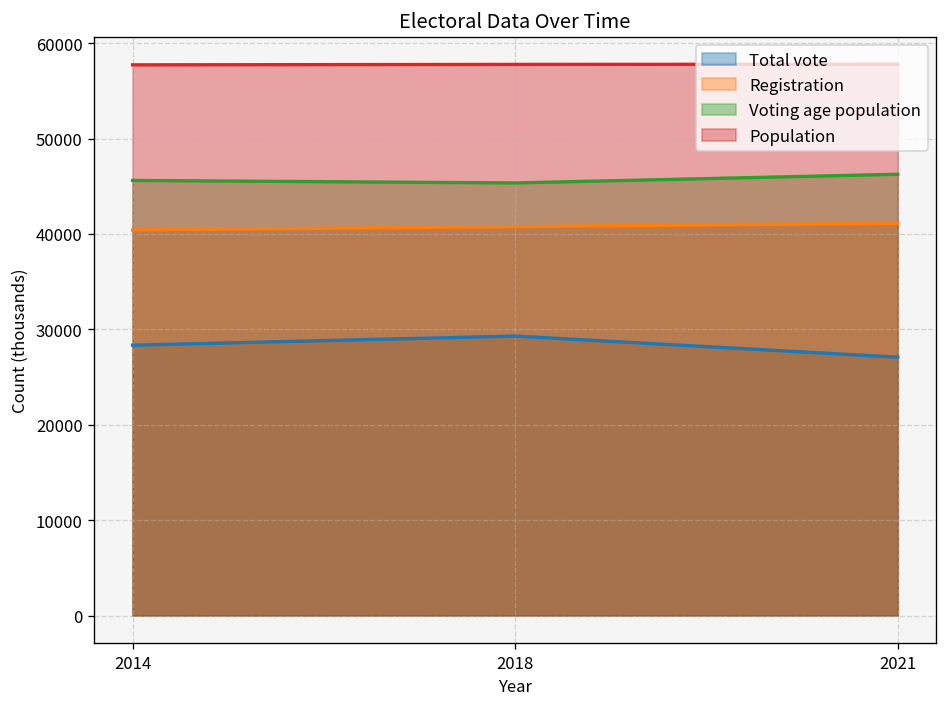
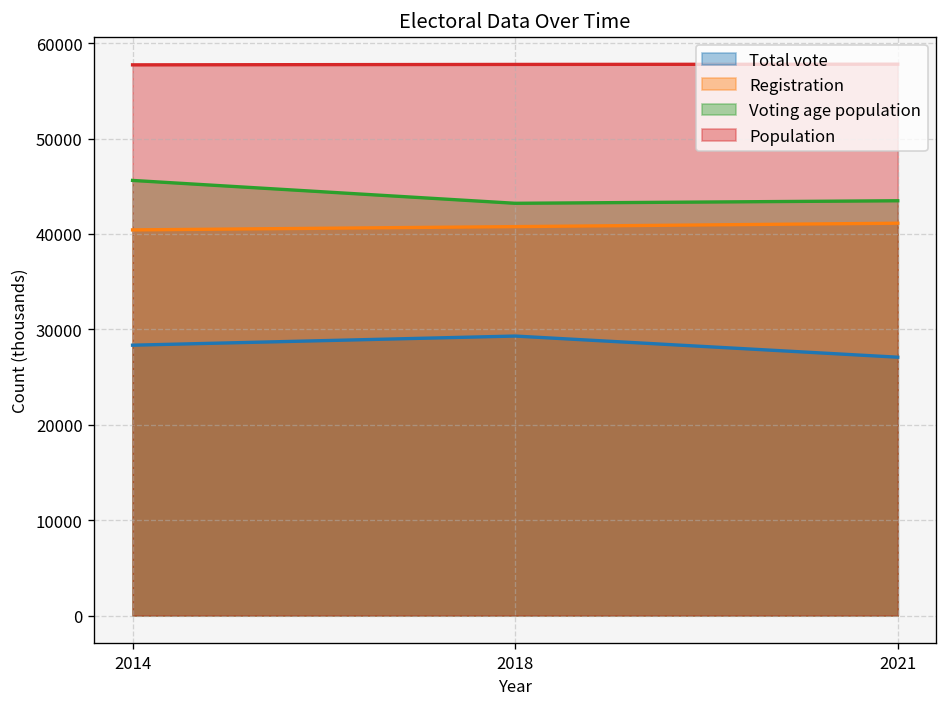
Voting age population, 2018: 45000 -> 43000
Voting age population, 2021: 46000 -> 43000
